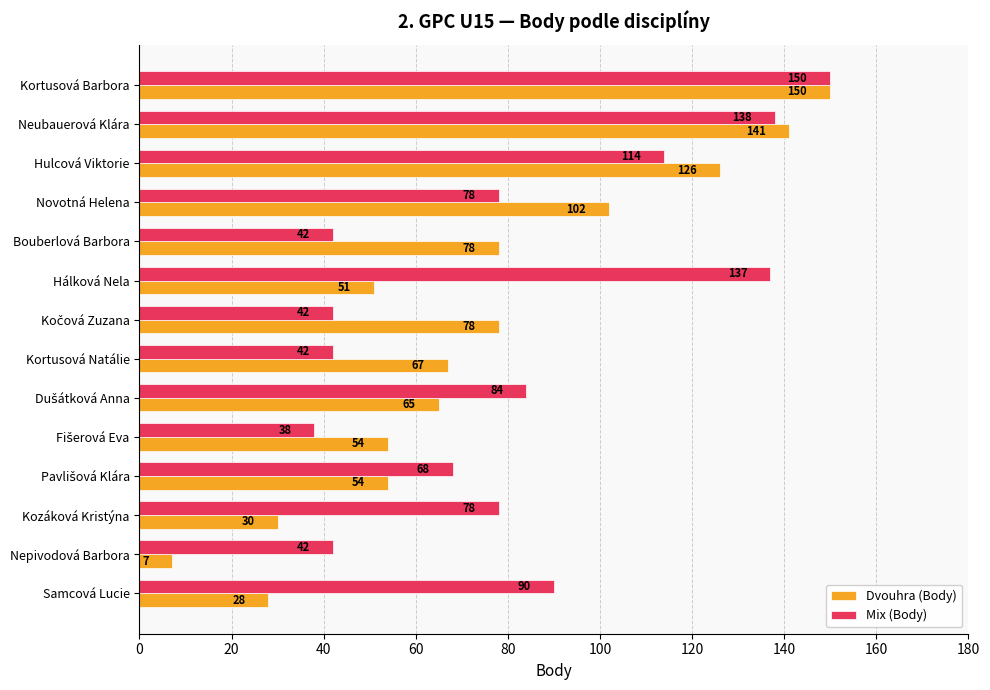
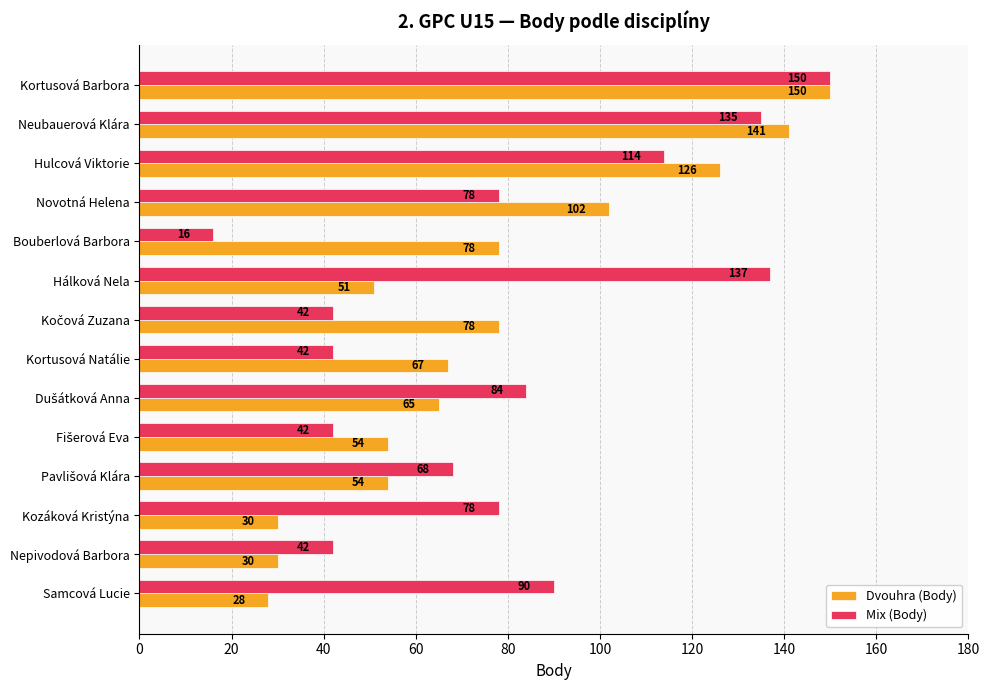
Mix (Body), Neubauerová Klára: 138 -> 135
Mix (Body), Bouberlová Barbora: 42 -> 16
Mix (Body), Fišerová Eva: 38 -> 42
Dvouhra (Body), Nepivodová Barbora: 7 -> 30
